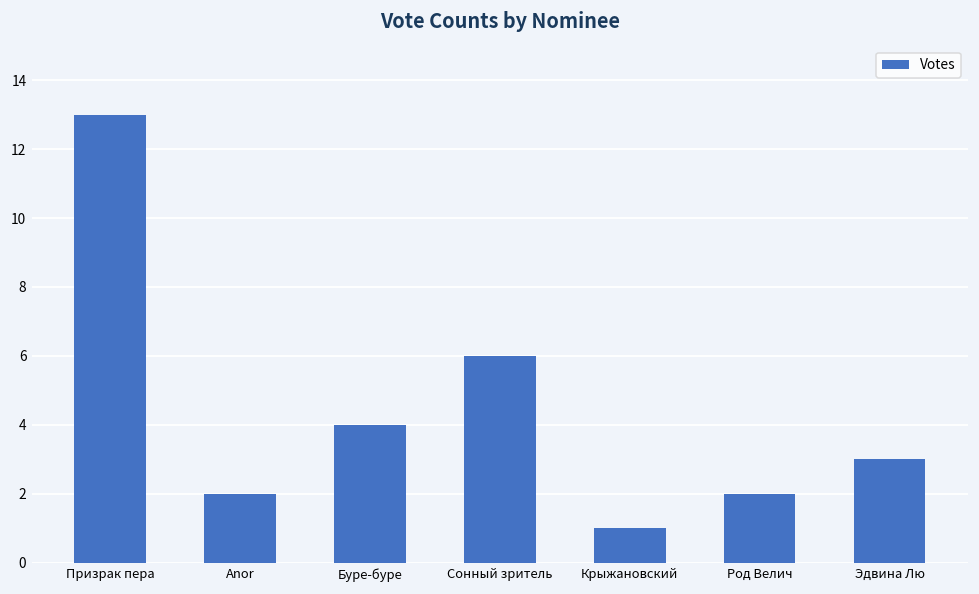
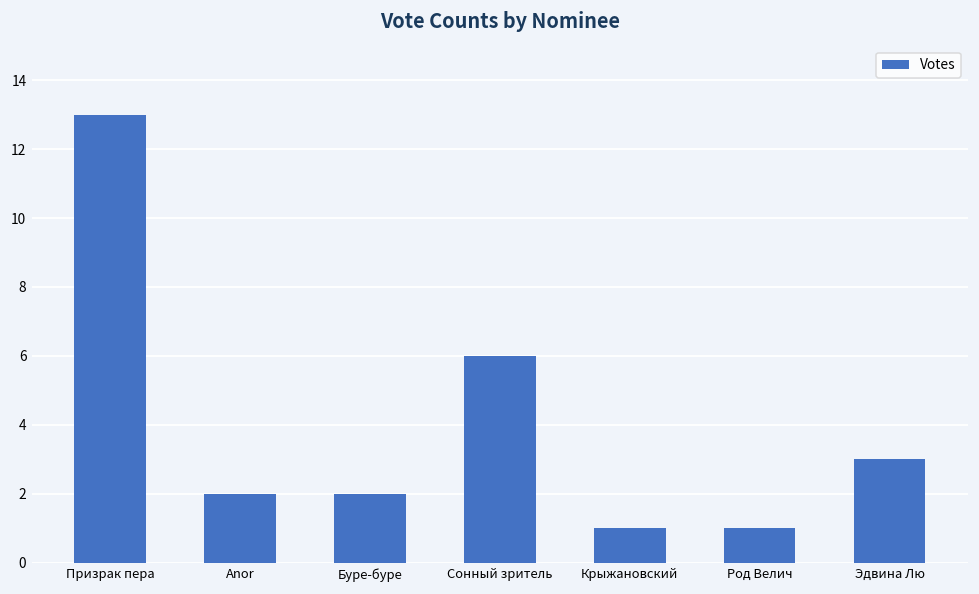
Буре-буре: 4 -> 2
Род Велич: 2 -> 1
